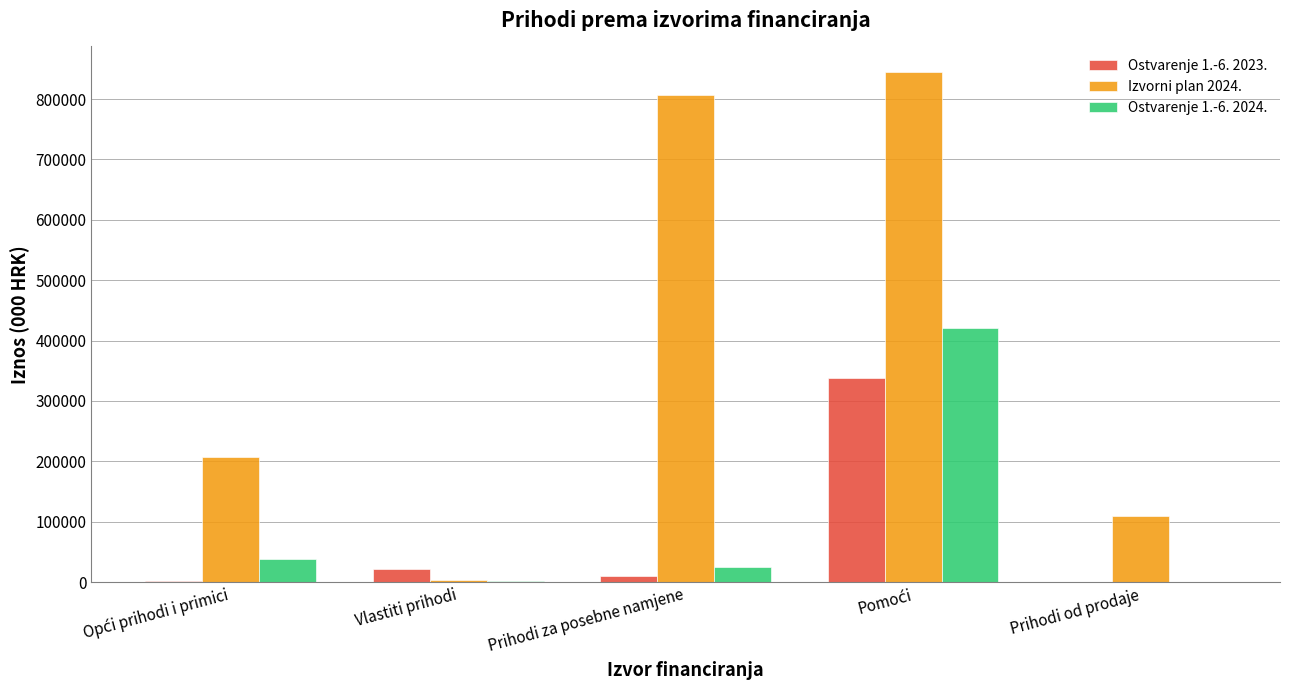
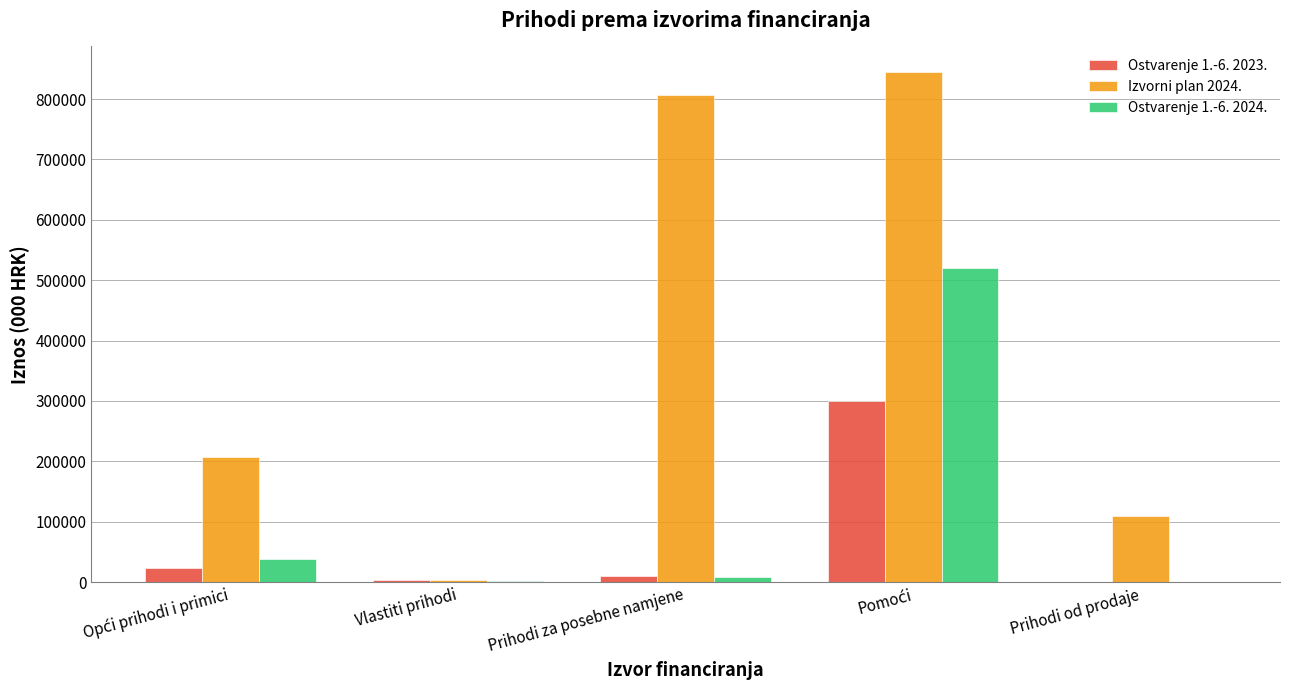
Ostvarenje 1.-6. 2023., Opći prihodi i primici: 0 -> 20000
Ostvarenje 1.-6. 2023., Vlastiti prihodi: 20000 -> 0
Ostvarenje 1.-6. 2024., Prihodi za posebne namjene: 30000 -> 10000
Ostvarenje 1.-6. 2023., Pomoći: 340000 -> 300000
Ostvarenje 1.-6. 2024., Pomoći: 420000 -> 520000
